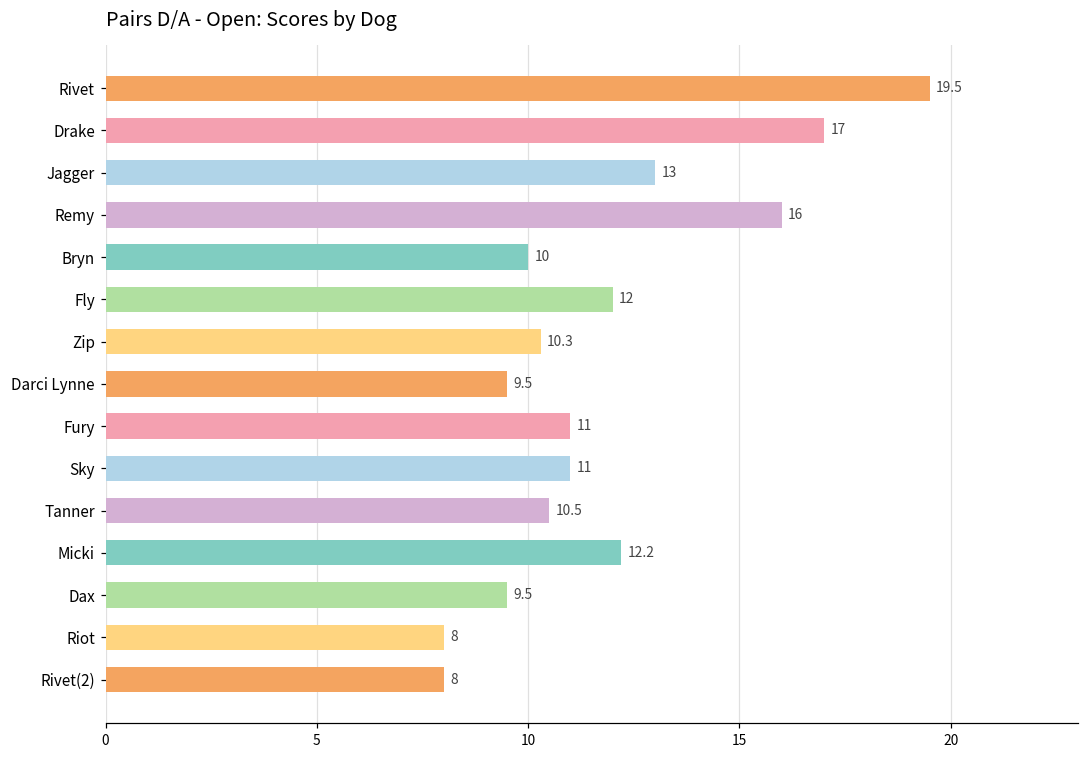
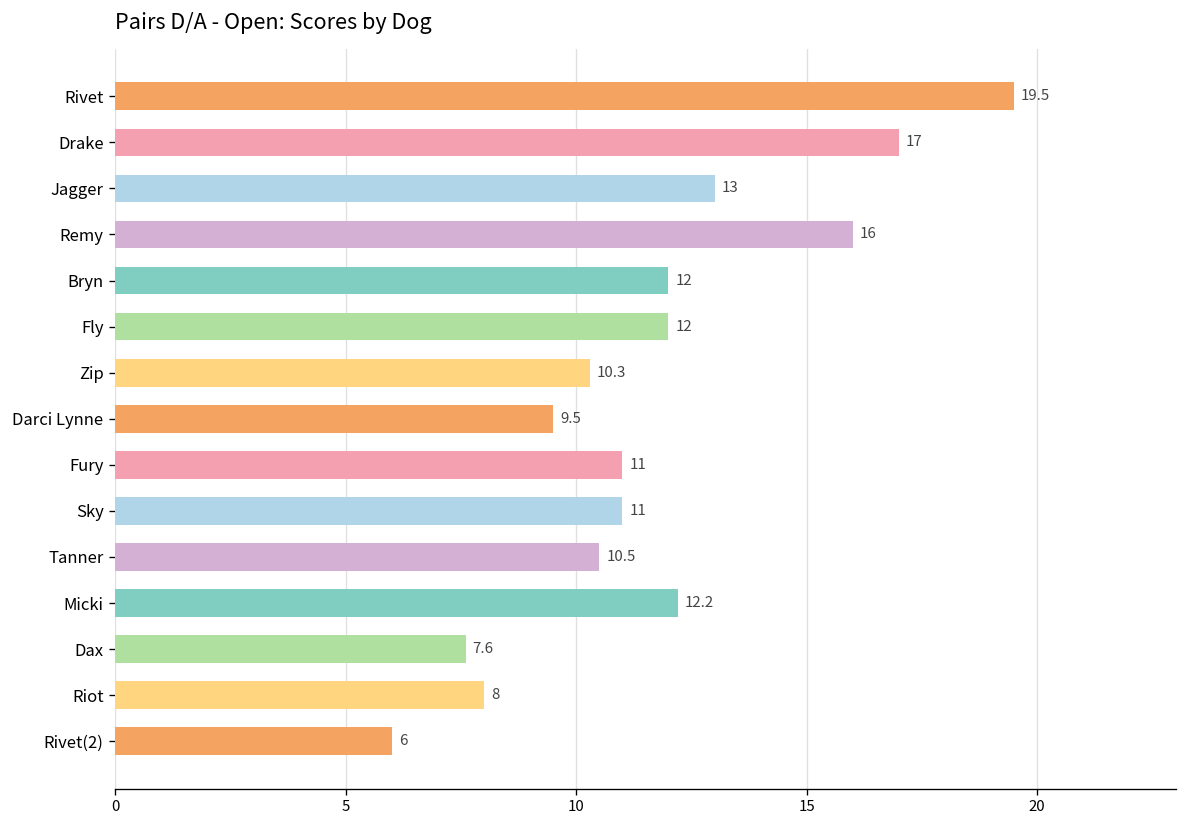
Bryn: 10 -> 12
Dax: 9.5 -> 7.6
Rivet(2): 8 -> 6
